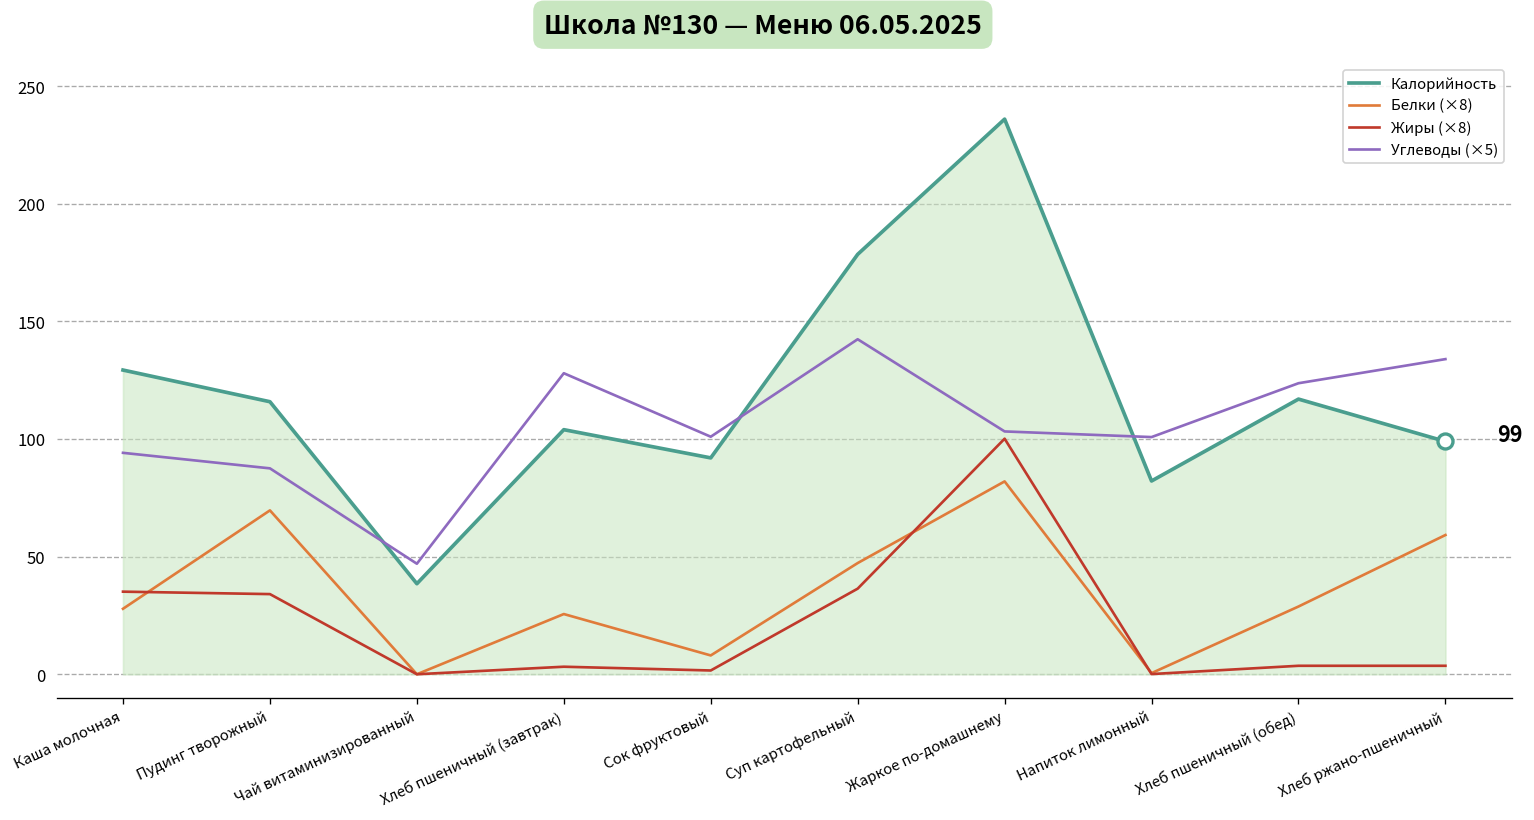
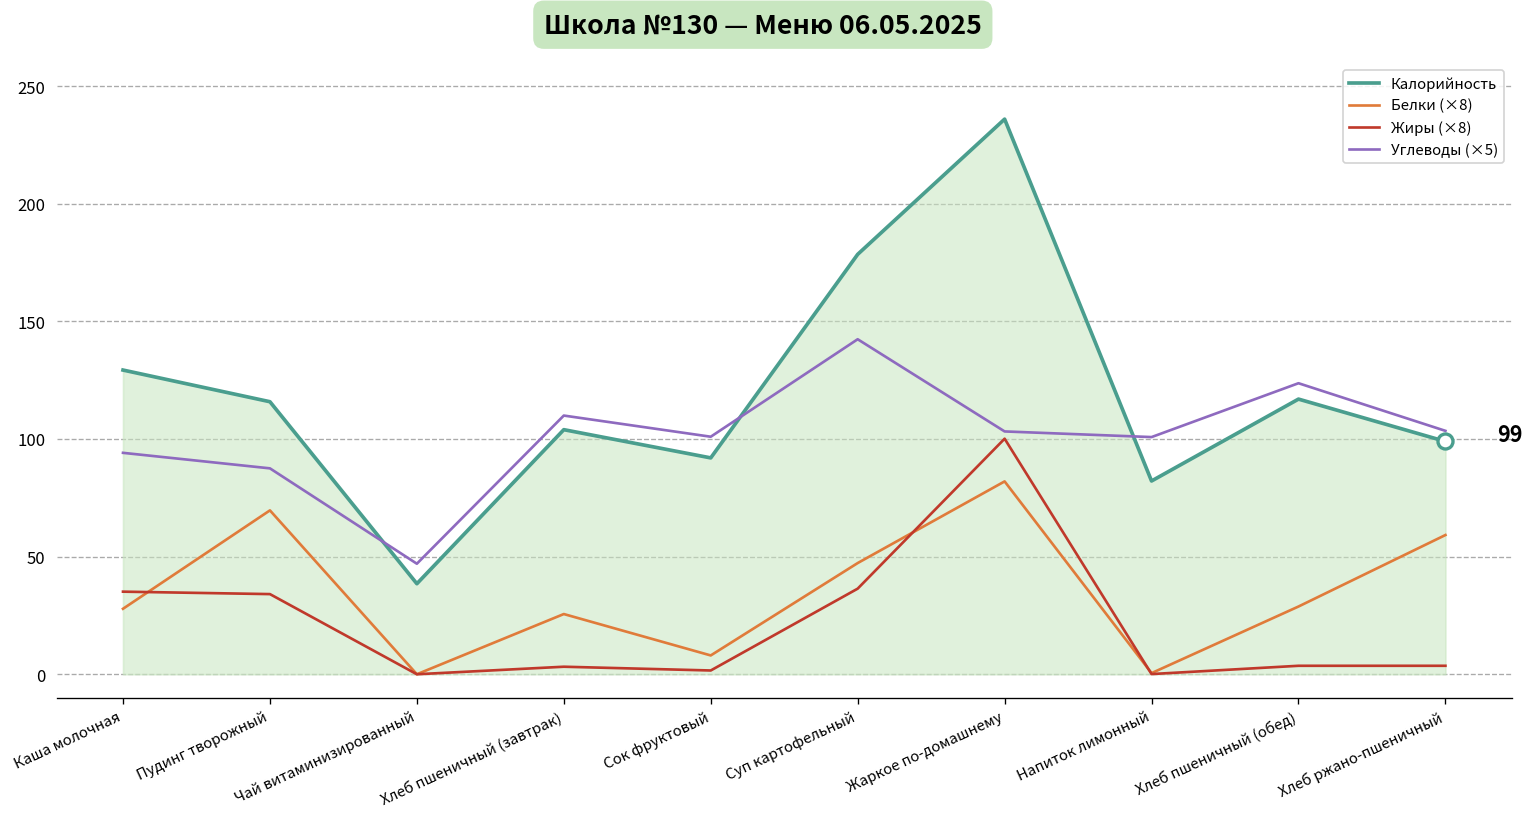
Углеводы (×5), Хлеб пшеничный (завтрак): 128 -> 110
Углеводы (×5), Хлеб ржано-пшеничный: 134 -> 104
